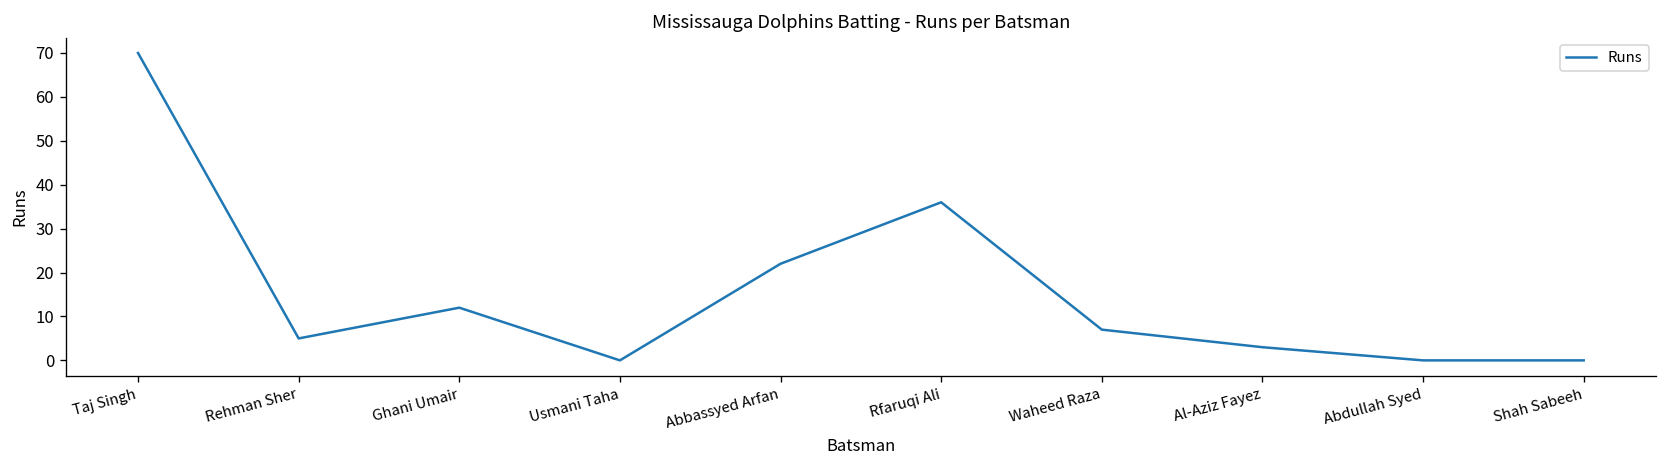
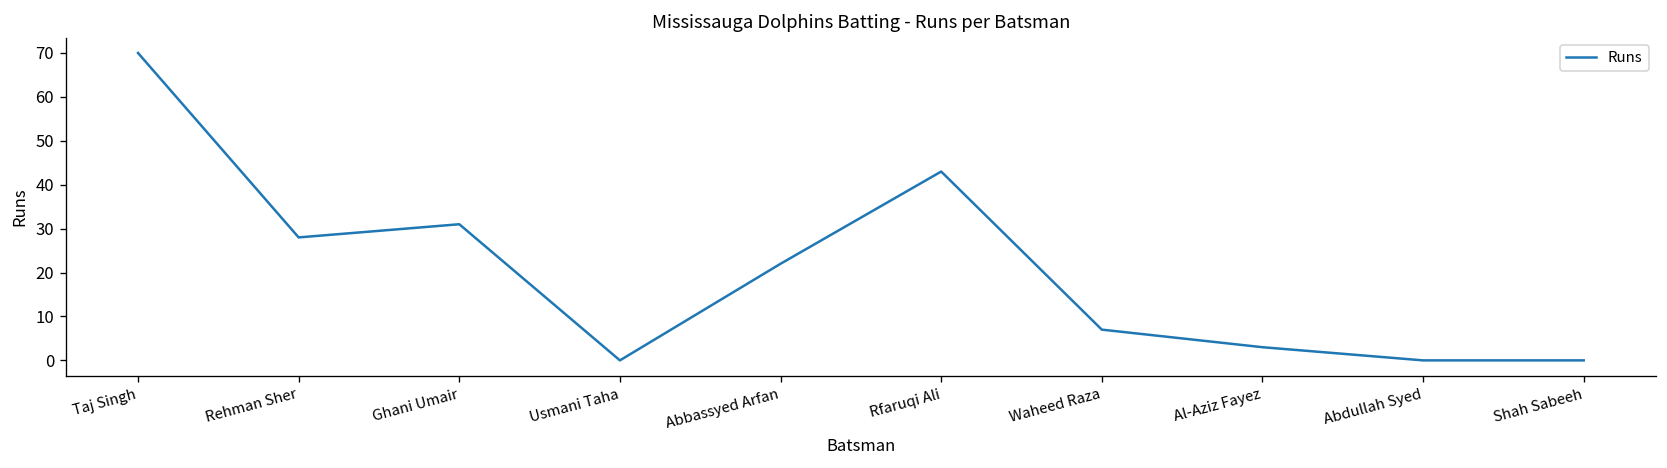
Rehman Sher: 5 -> 28
Ghani Umair: 12 -> 31
Rfaruqi Ali: 36 -> 43
